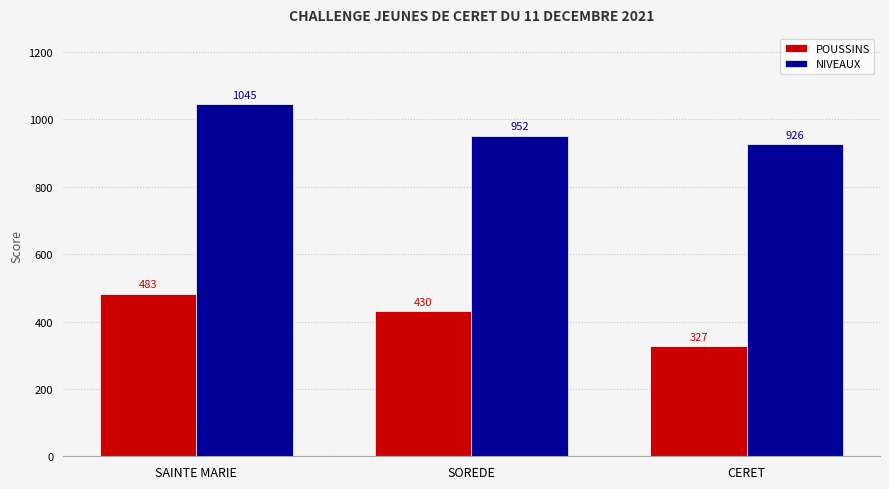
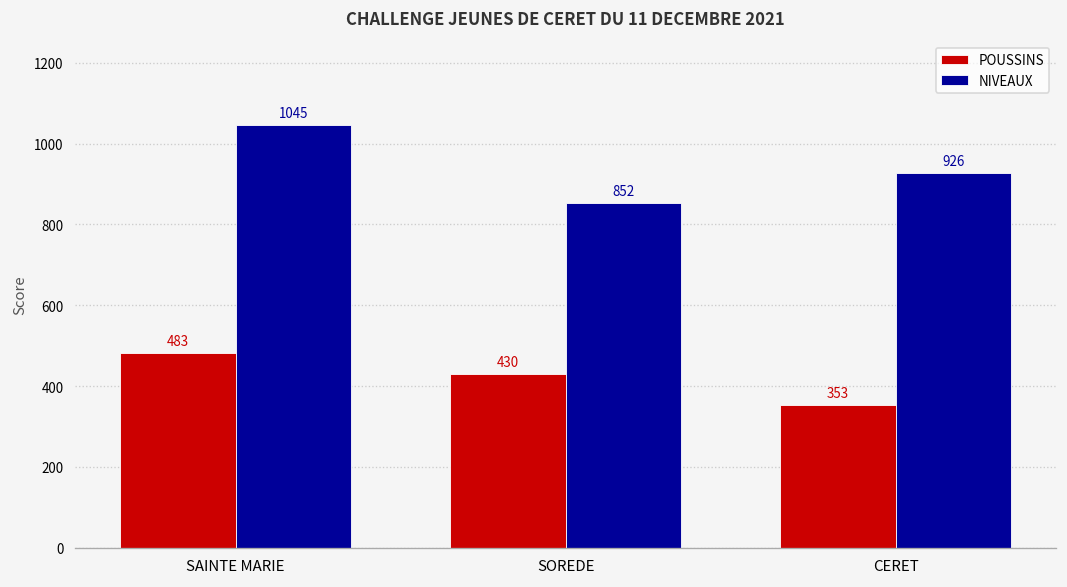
NIVEAUX, SOREDE: 952 -> 852
POUSSINS, CERET: 327 -> 353
